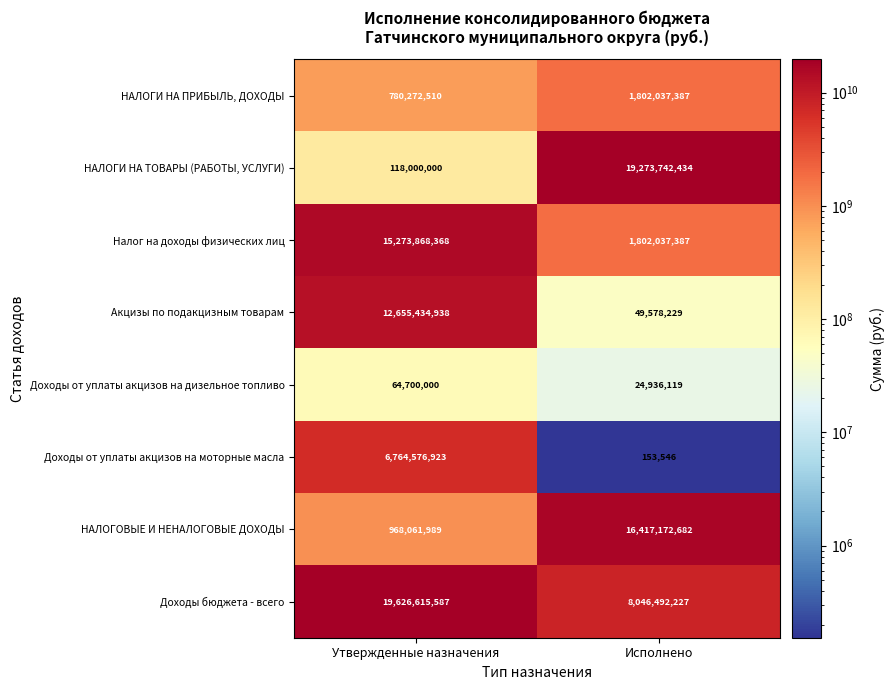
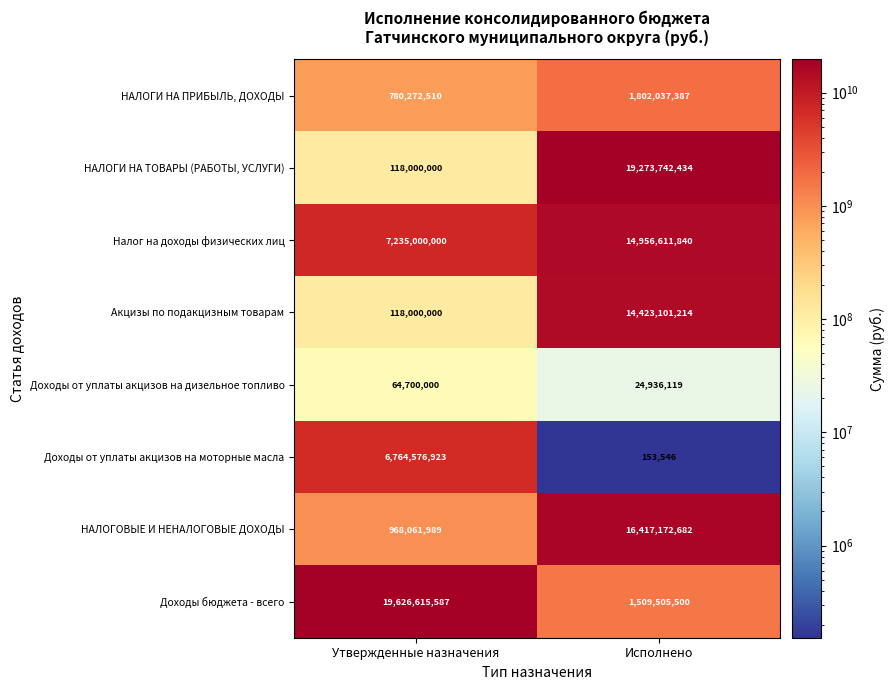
Налог на доходы физических лиц, Утвержденные назначения: 15,273,868,368 -> 7,235,000,000
Налог на доходы физических лиц, Исполнено: 1,802,037,387 -> 14,956,611,840
Акцизы по подакцизным товарам, Утвержденные назначения: 12,655,434,938 -> 118,000,000
Акцизы по подакцизным товарам, Исполнено: 49,578,229 -> 14,423,101,214
Доходы бюджета - всего, Исполнено: 8,046,492,227 -> 1,509,505,500
